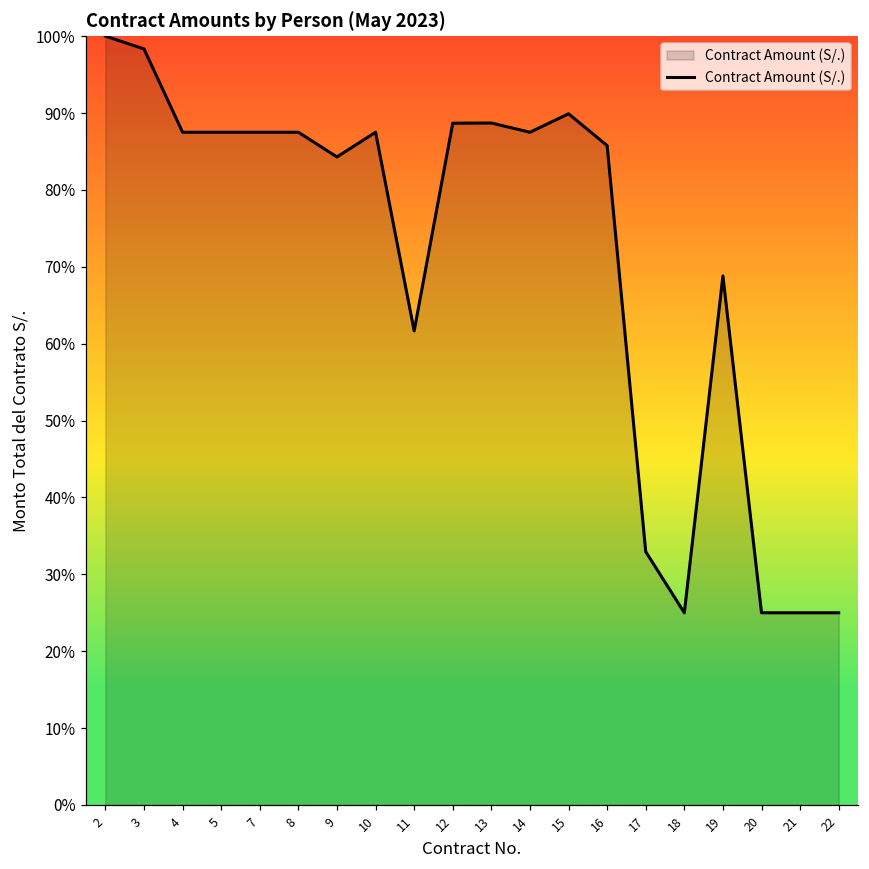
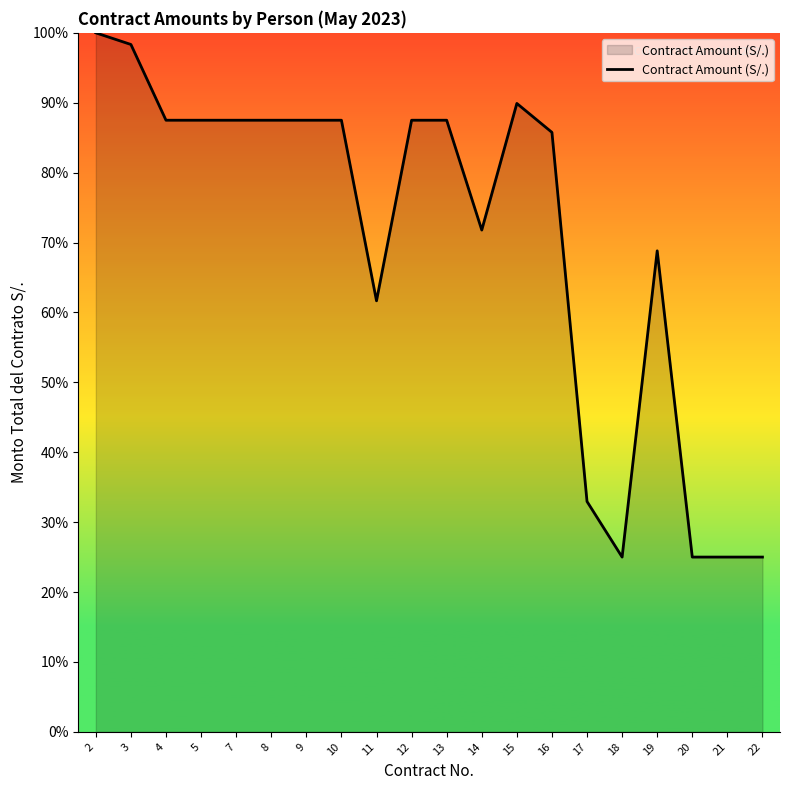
9: 84% -> 88%
12: 89% -> 88%
13: 89% -> 88%
14: 88% -> 72%
